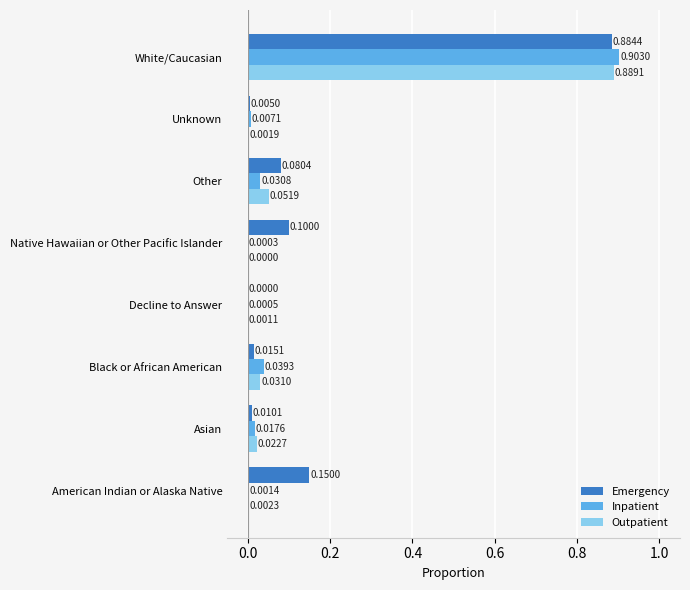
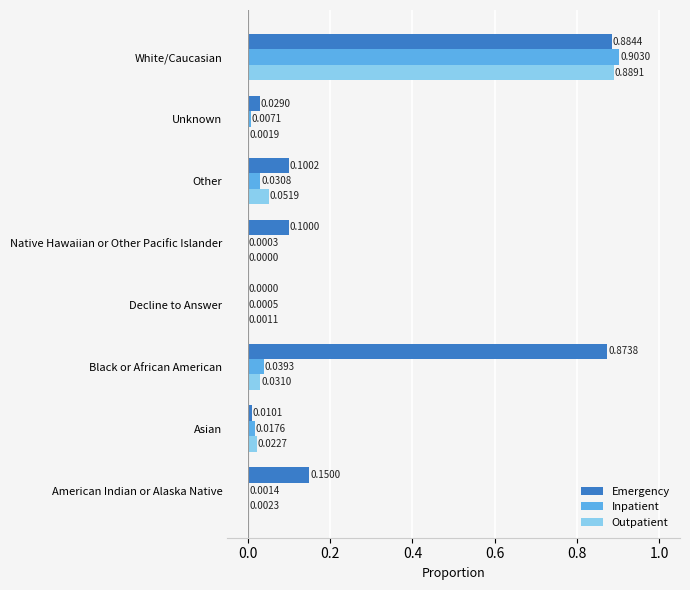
Emergency, Unknown: 0.0050 -> 0.0290
Emergency, Other: 0.0804 -> 0.1002
Emergency, Black or African American: 0.0151 -> 0.8738
